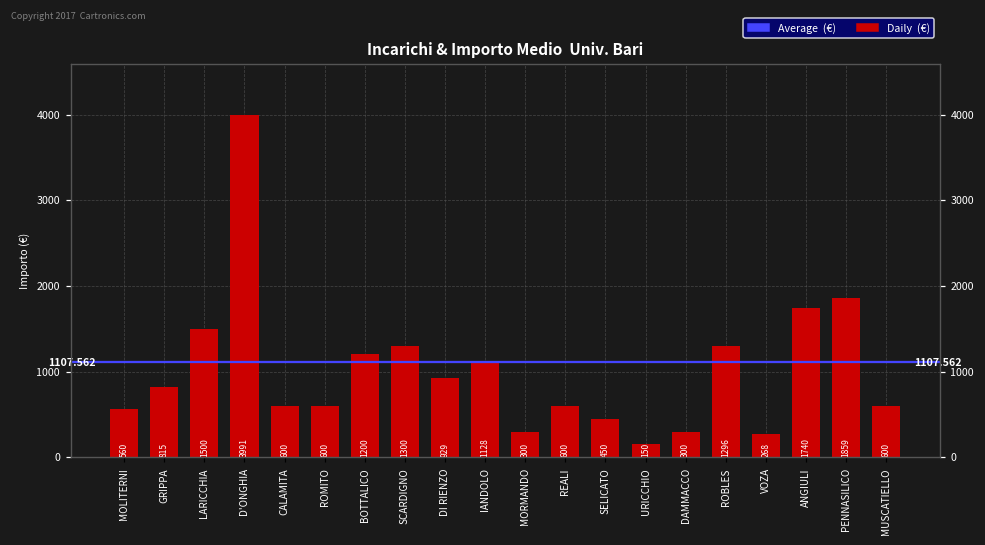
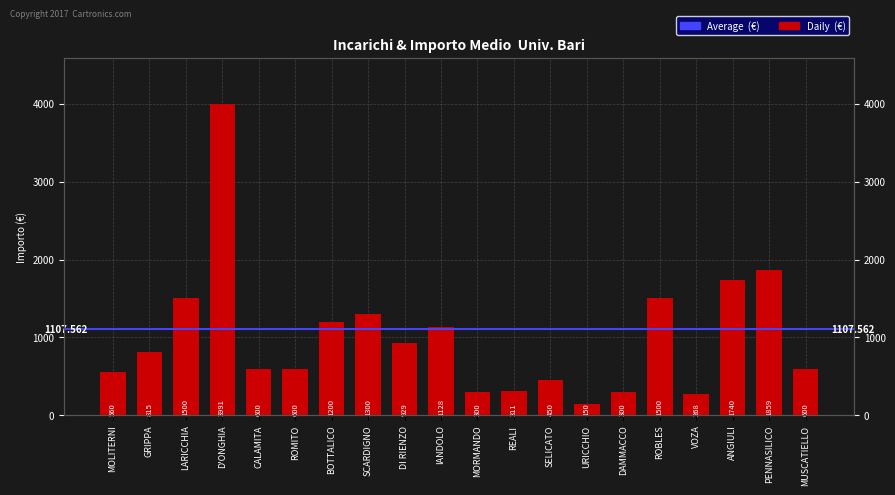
REALI: 600 -> 311
ROBLES: 1296 -> 1500
